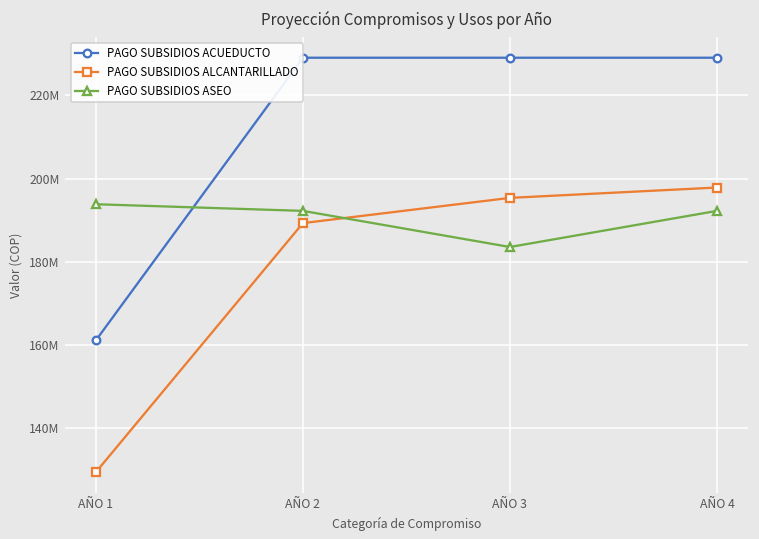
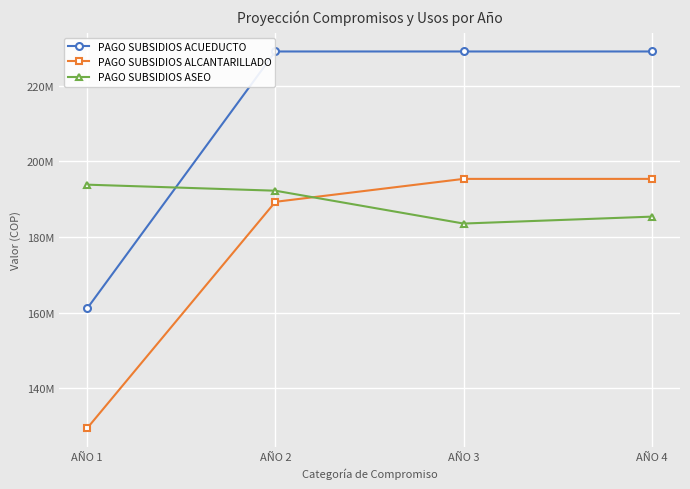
PAGO SUBSIDIOS ALCANTARILLADO, AÑO 4: 198000000 -> 195000000
PAGO SUBSIDIOS ASEO, AÑO 4: 192000000 -> 185000000
